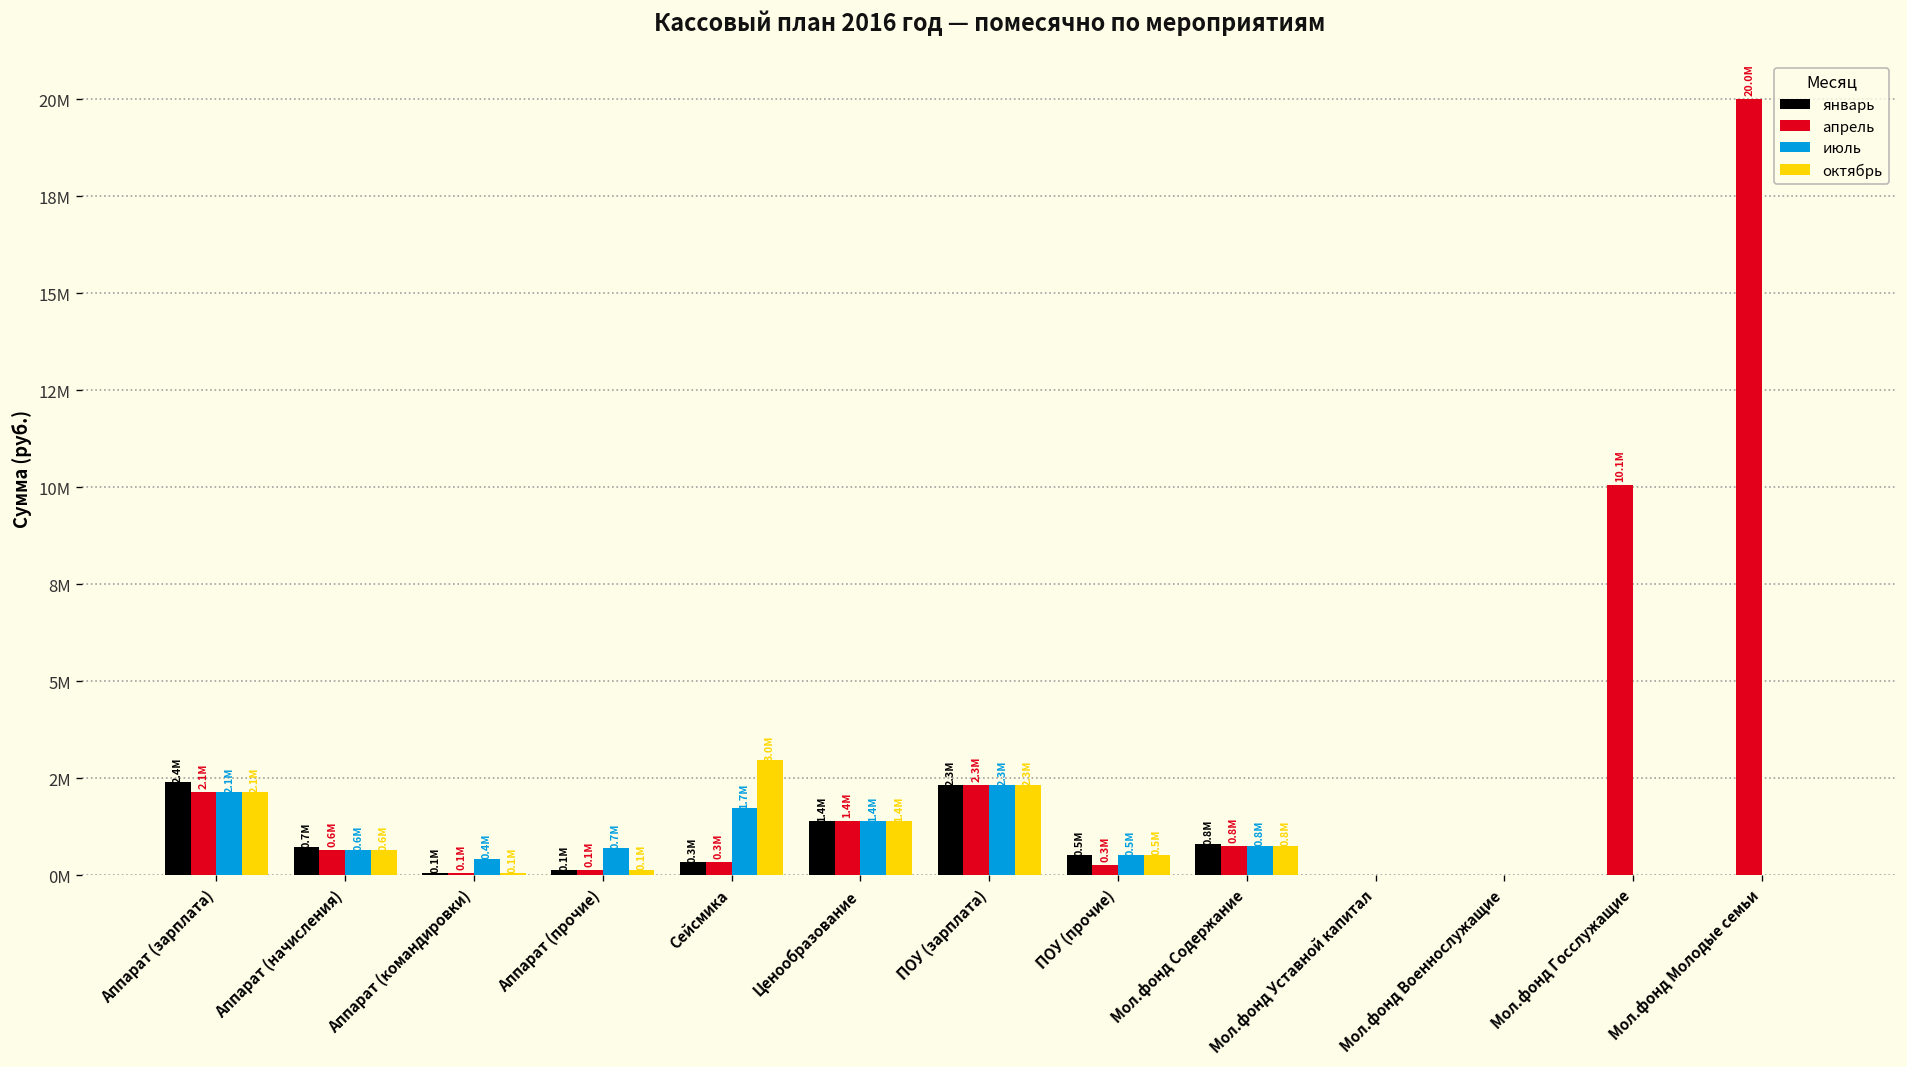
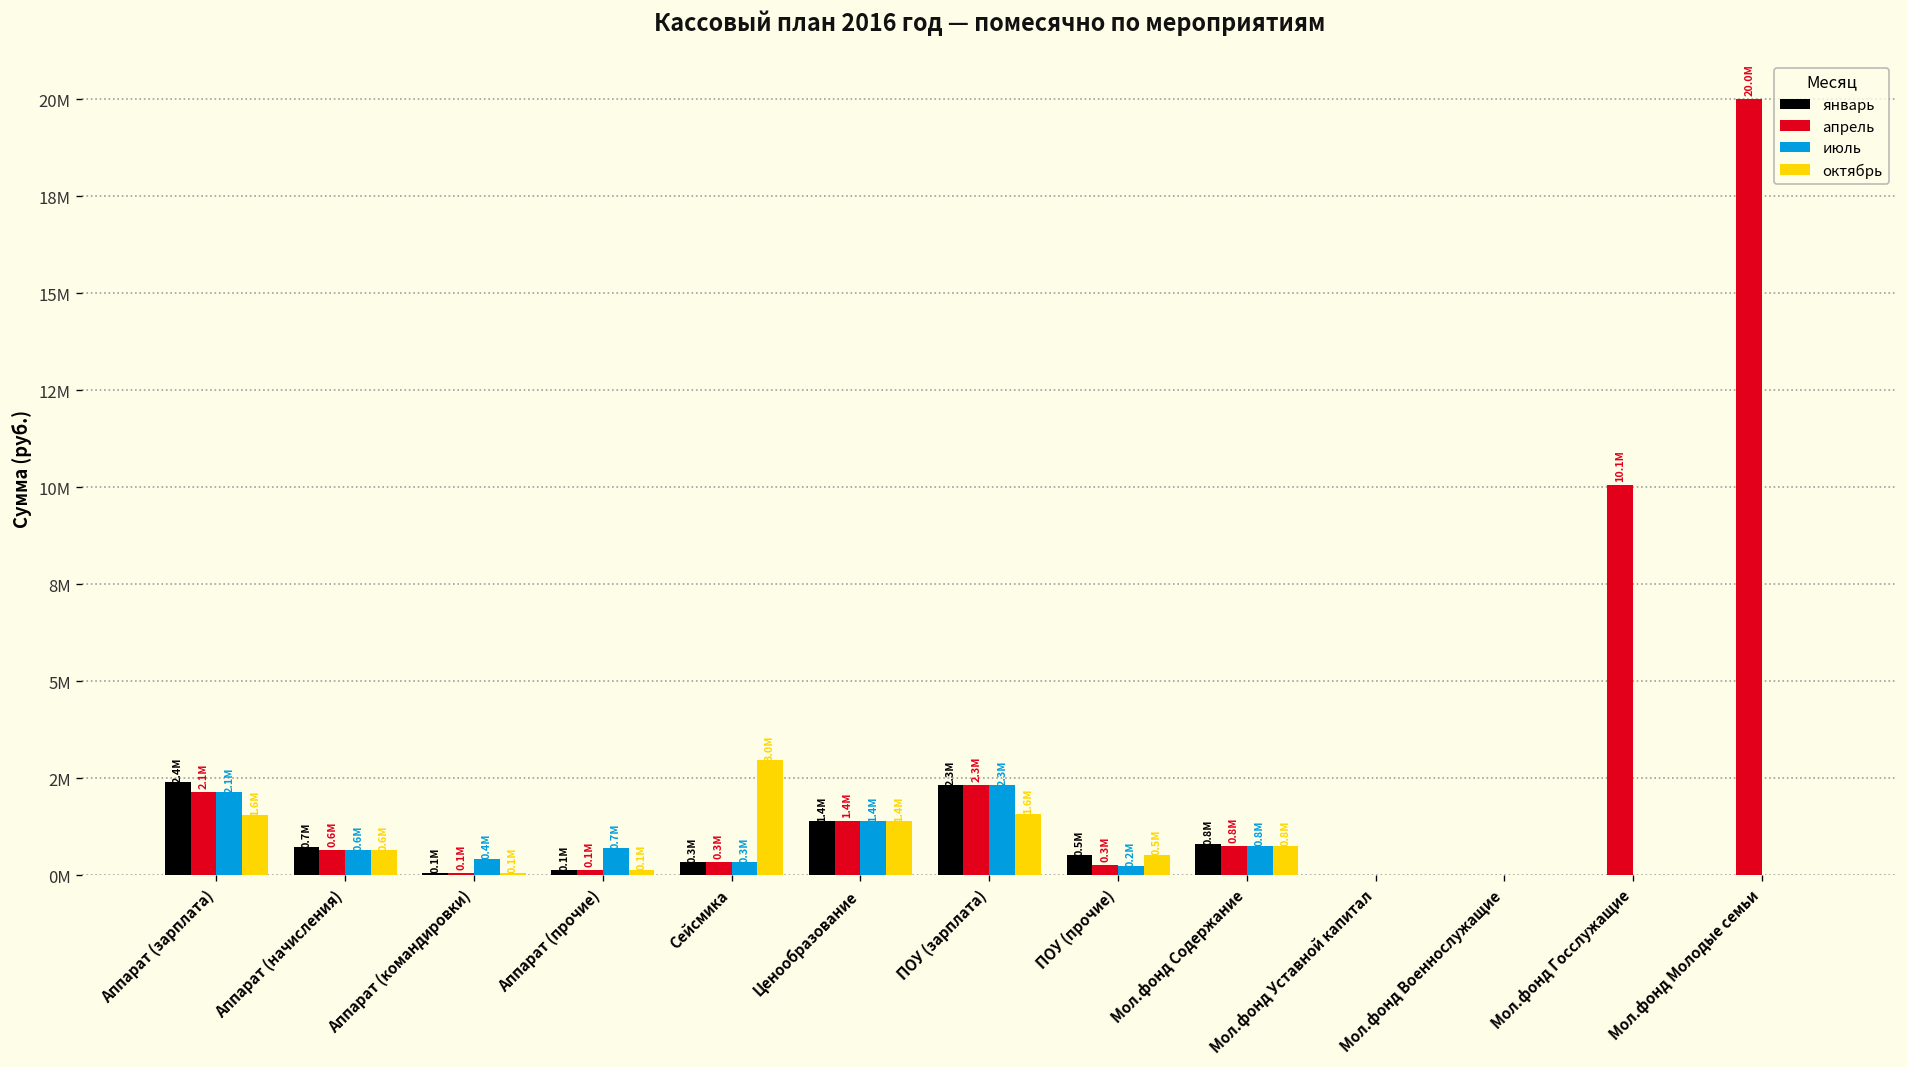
октябрь, Аппарат (зарплата): 2.1M -> 1.6M
июль, Сейсмика: 1.7M -> 0.3M
октябрь, ПОУ (зарплата): 2.3M -> 1.6M
июль, ПОУ (прочие): 0.5M -> 0.2M
